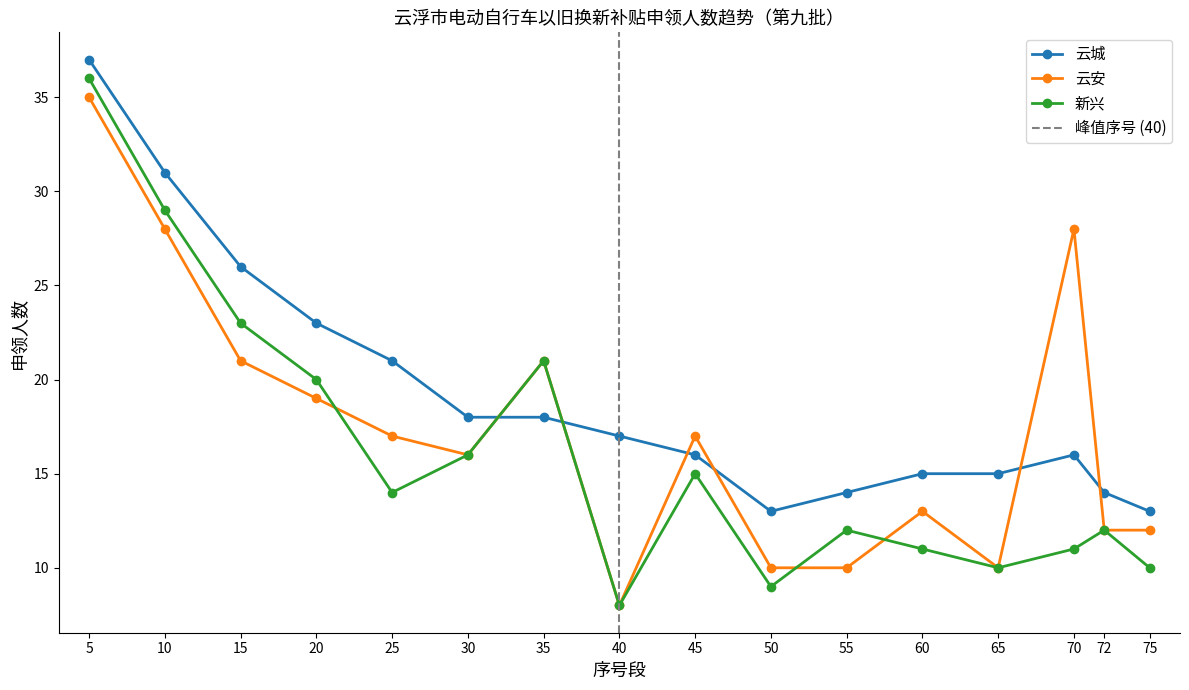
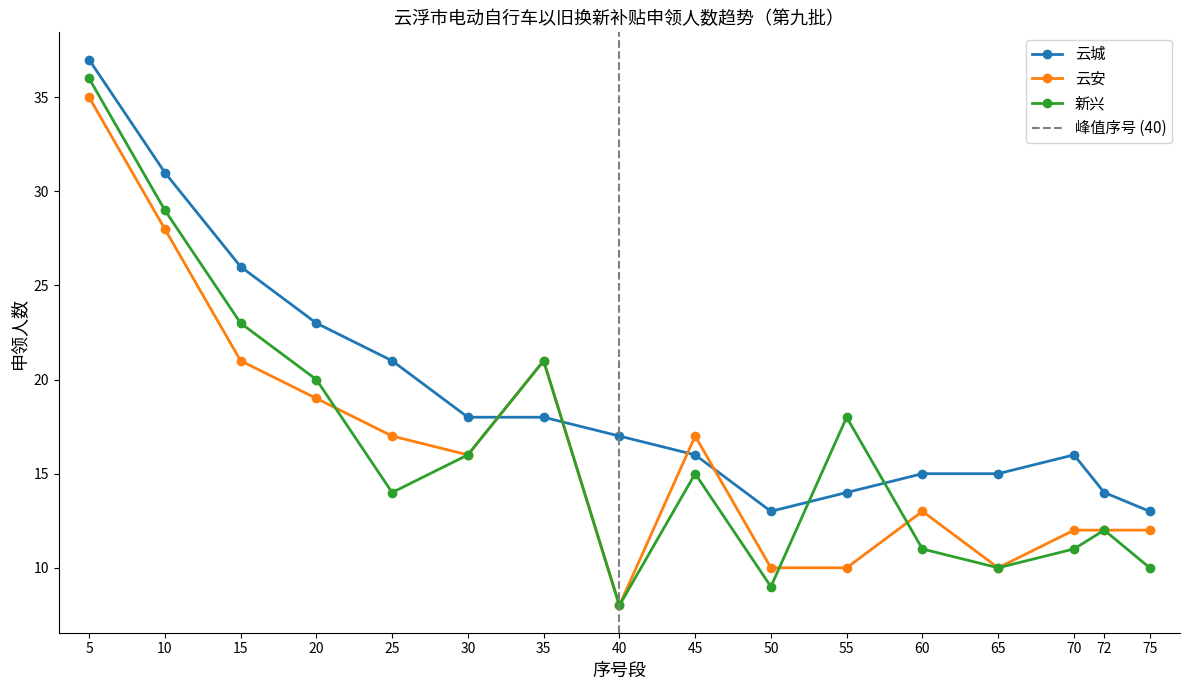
新兴, 55: 12 -> 18
云安, 70: 28 -> 12
